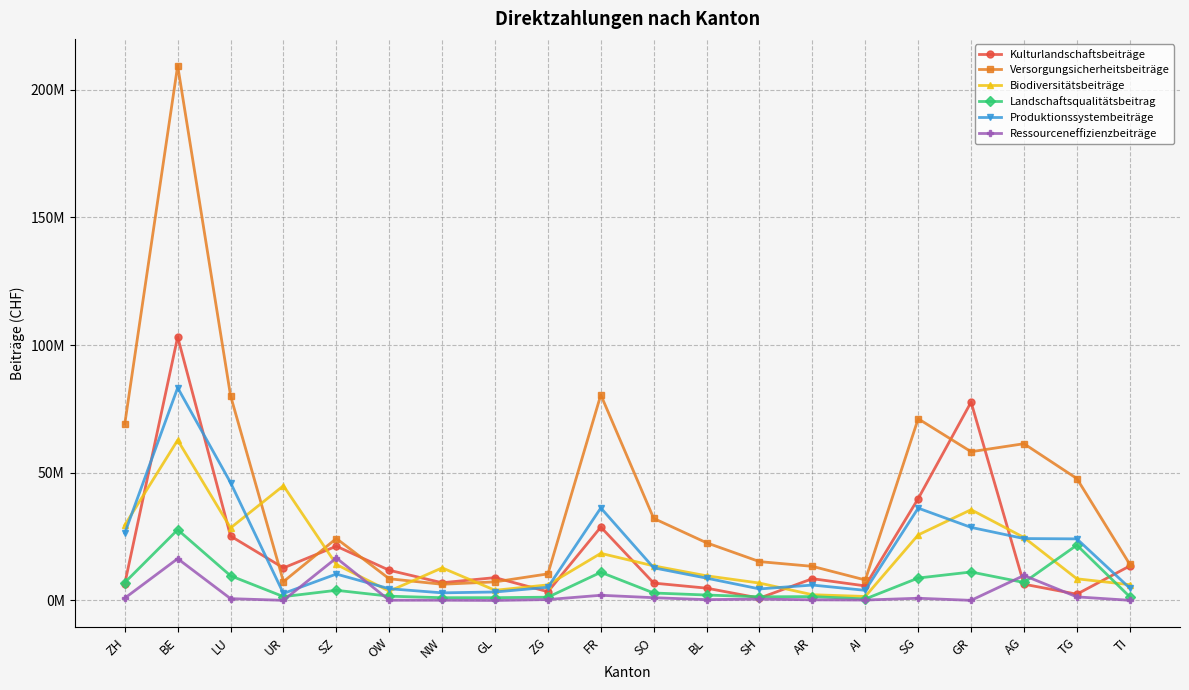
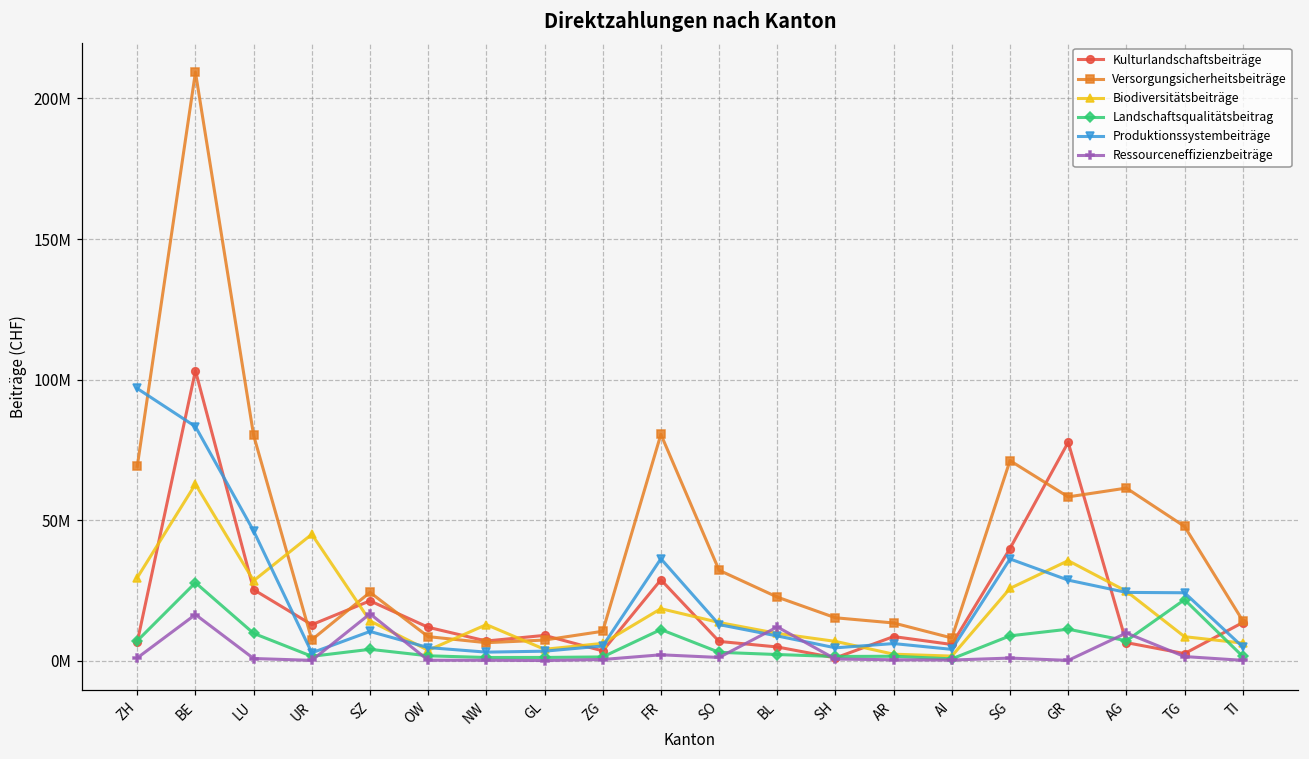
Produktionssystembeiträge, ZH: 26000000 -> 97000000
Ressourceneffizienzbeiträge, BL: 0 -> 12000000
